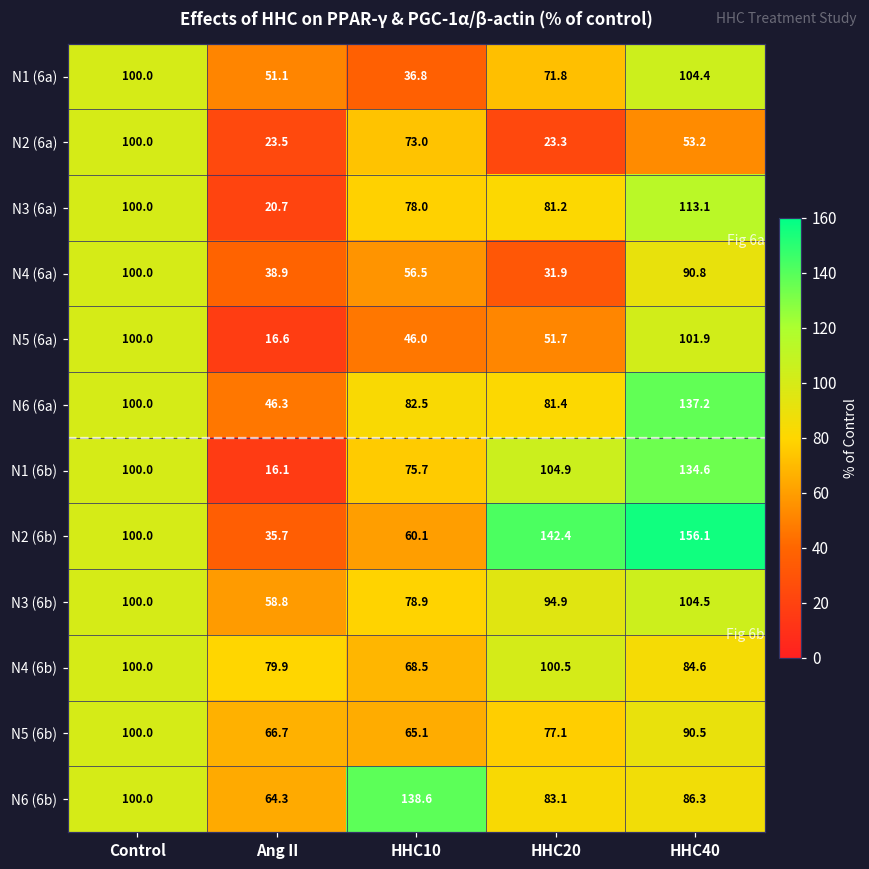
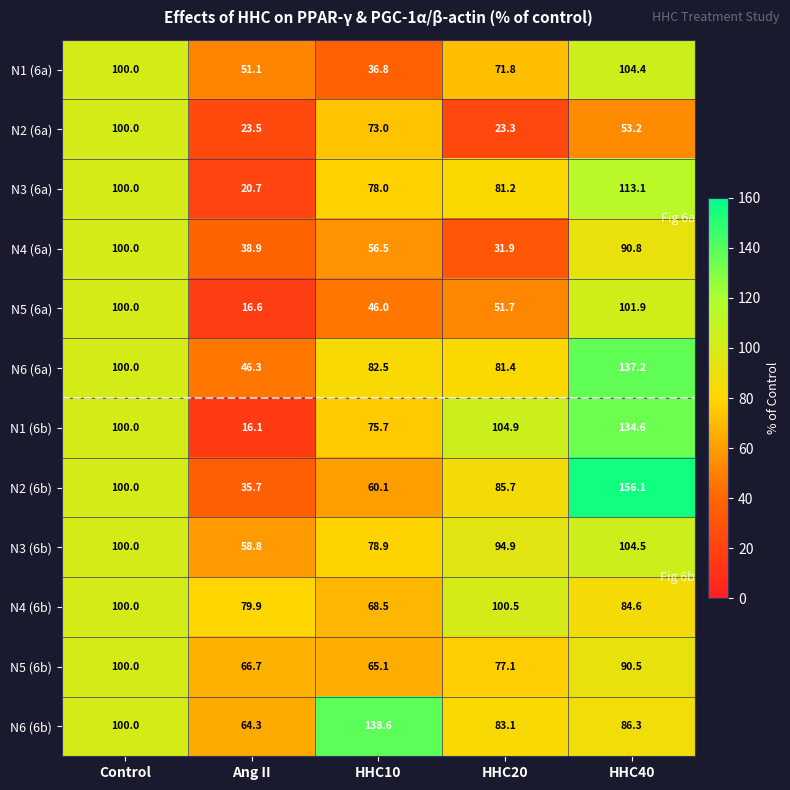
N2 (6b), HHC20: 142.4 -> 85.7
